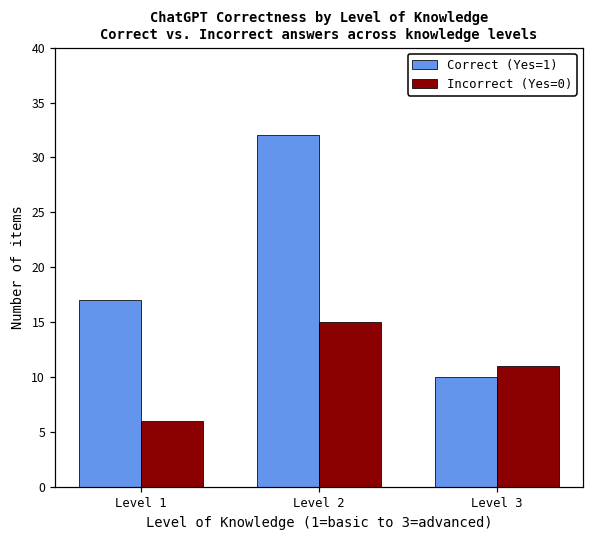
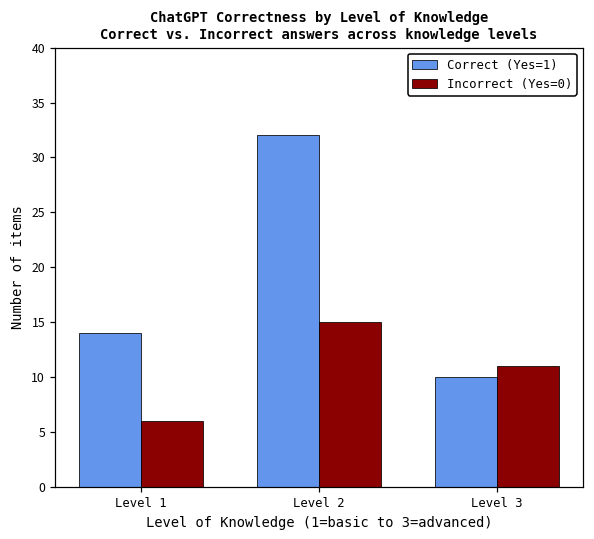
Correct (Yes=1), Level 1: 17 -> 14
